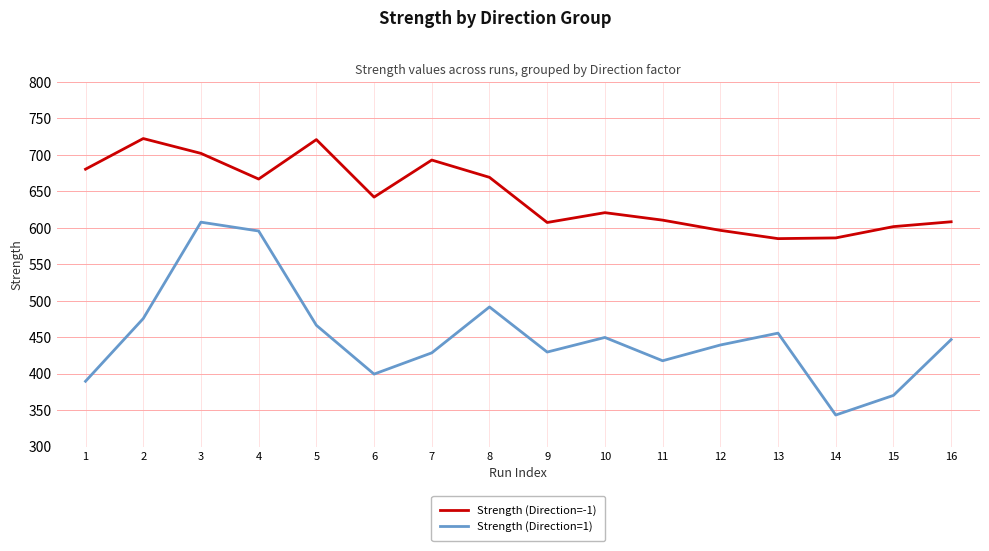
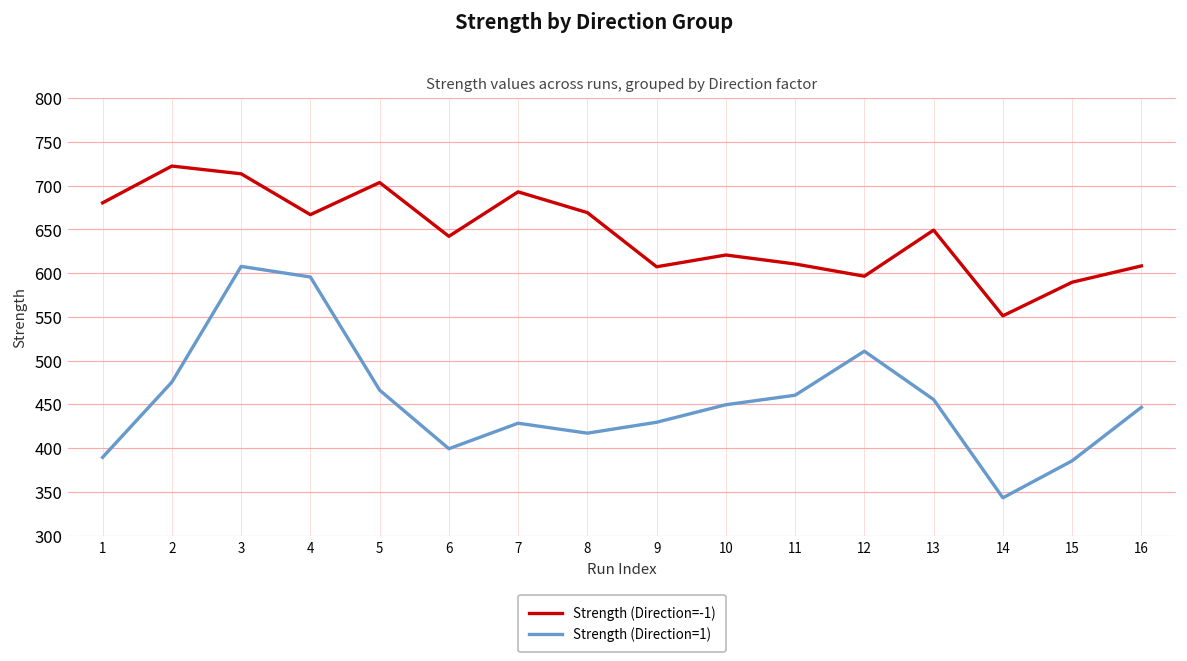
Strength (Direction=-1), 3: 700 -> 710
Strength (Direction=-1), 5: 720 -> 700
Strength (Direction=1), 8: 490 -> 420
Strength (Direction=1), 11: 420 -> 460
Strength (Direction=1), 12: 440 -> 510
Strength (Direction=-1), 13: 590 -> 650
Strength (Direction=-1), 14: 590 -> 550
Strength (Direction=-1), 15: 600 -> 590
Strength (Direction=1), 15: 370 -> 390
